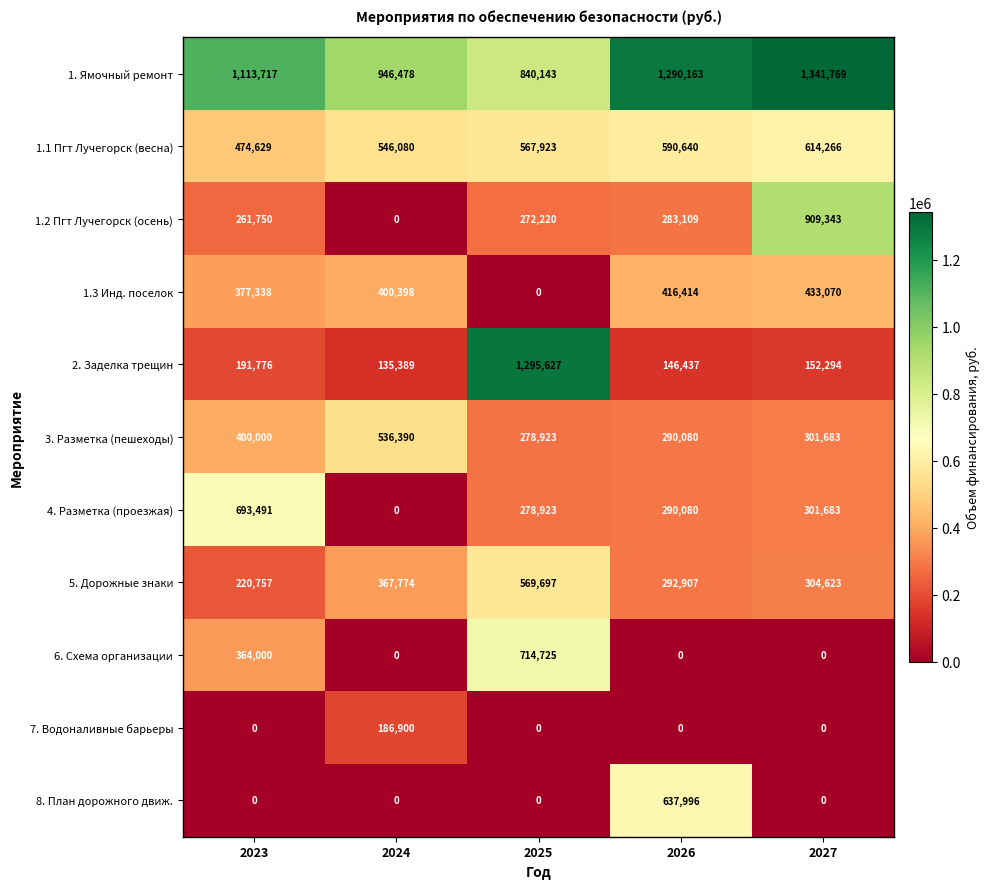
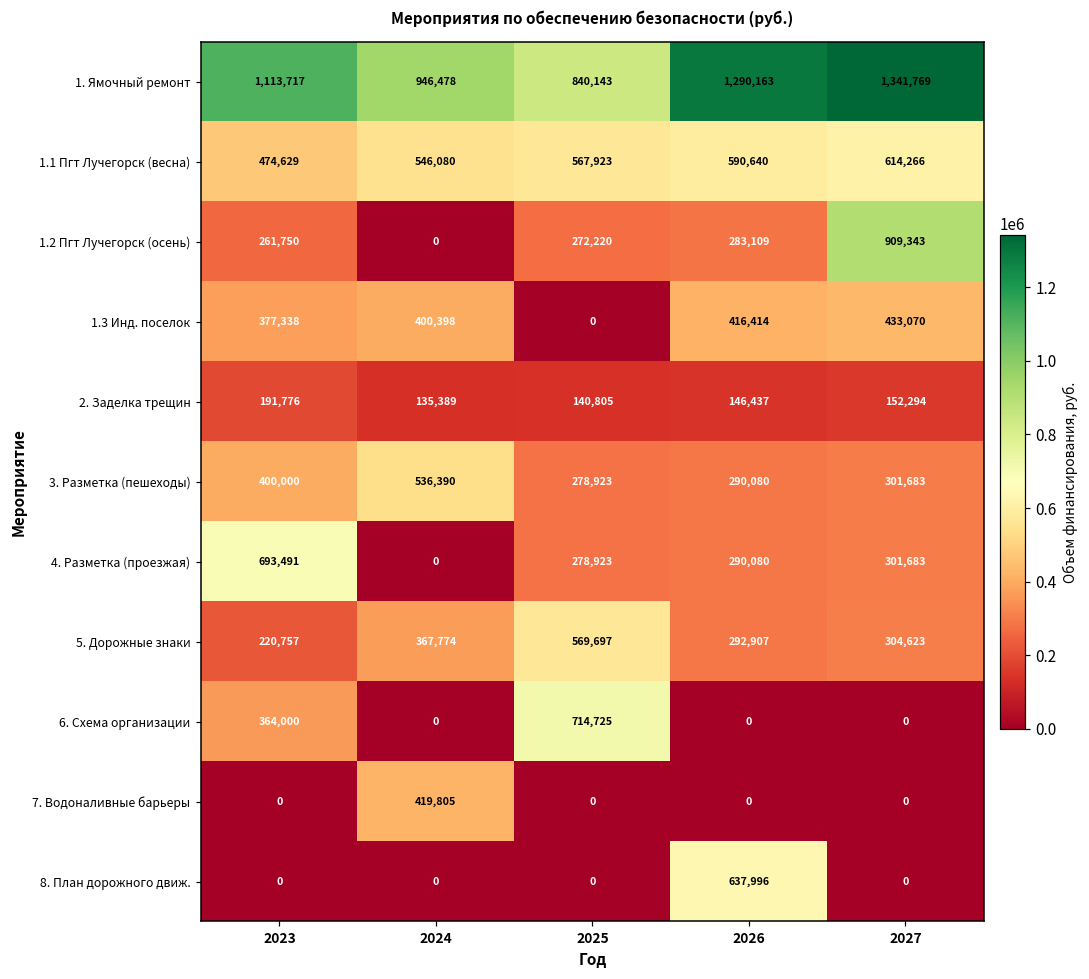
2. Заделка трещин, 2025: 1,295,627 -> 140,805
7. Водоналивные барьеры, 2024: 186,900 -> 419,805
